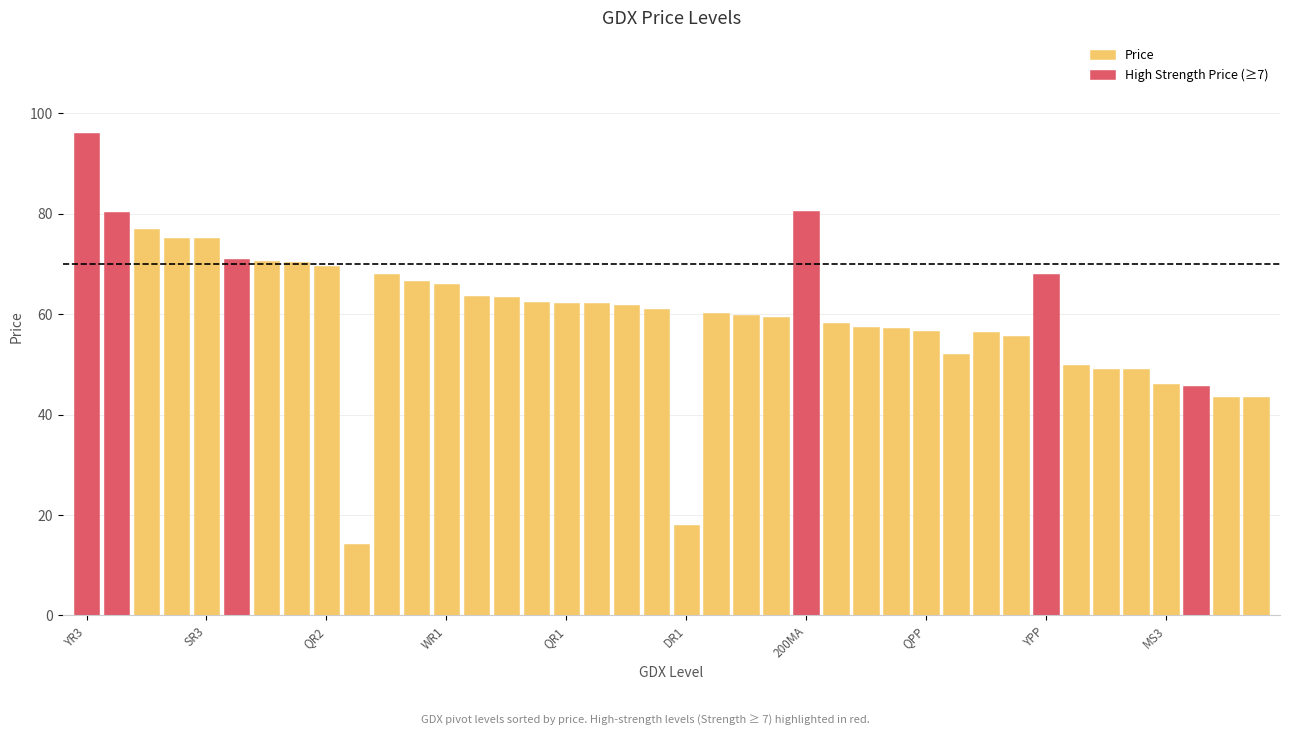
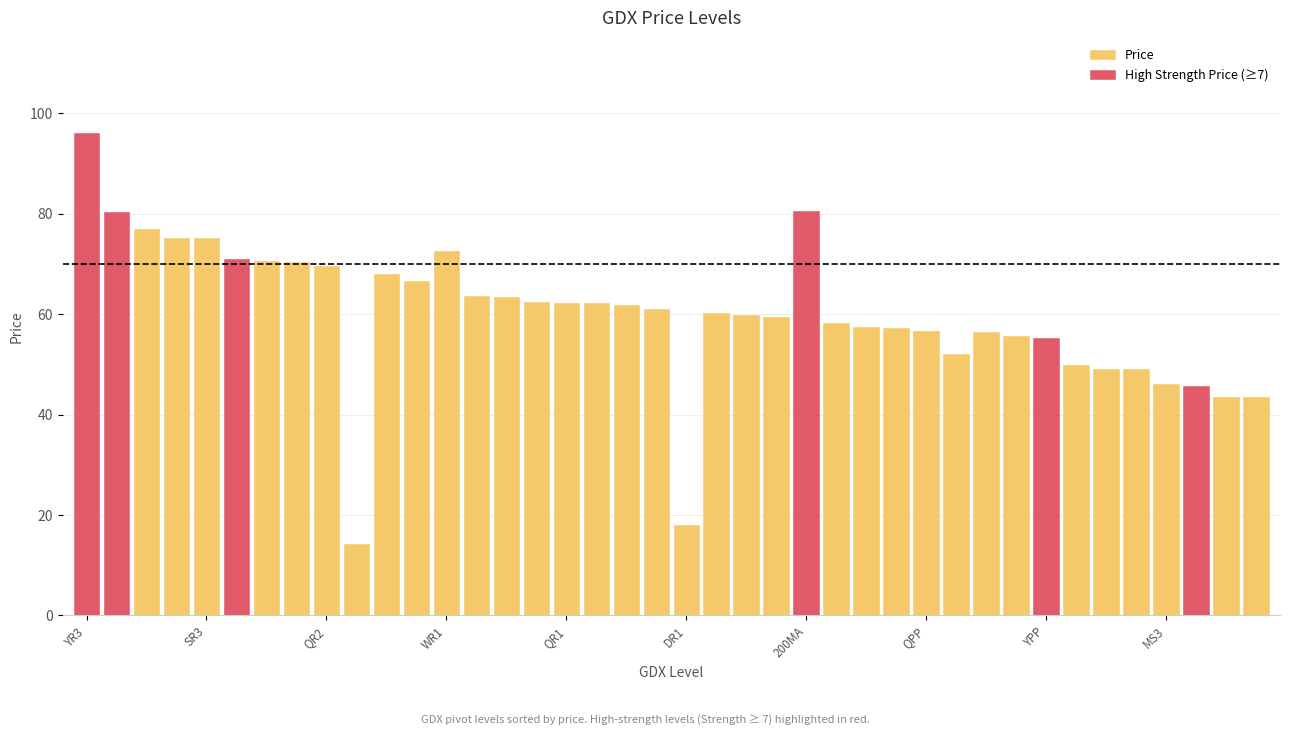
Price, WR1: 66 -> 73
High Strength Price (≥7), YPP: 68 -> 55
